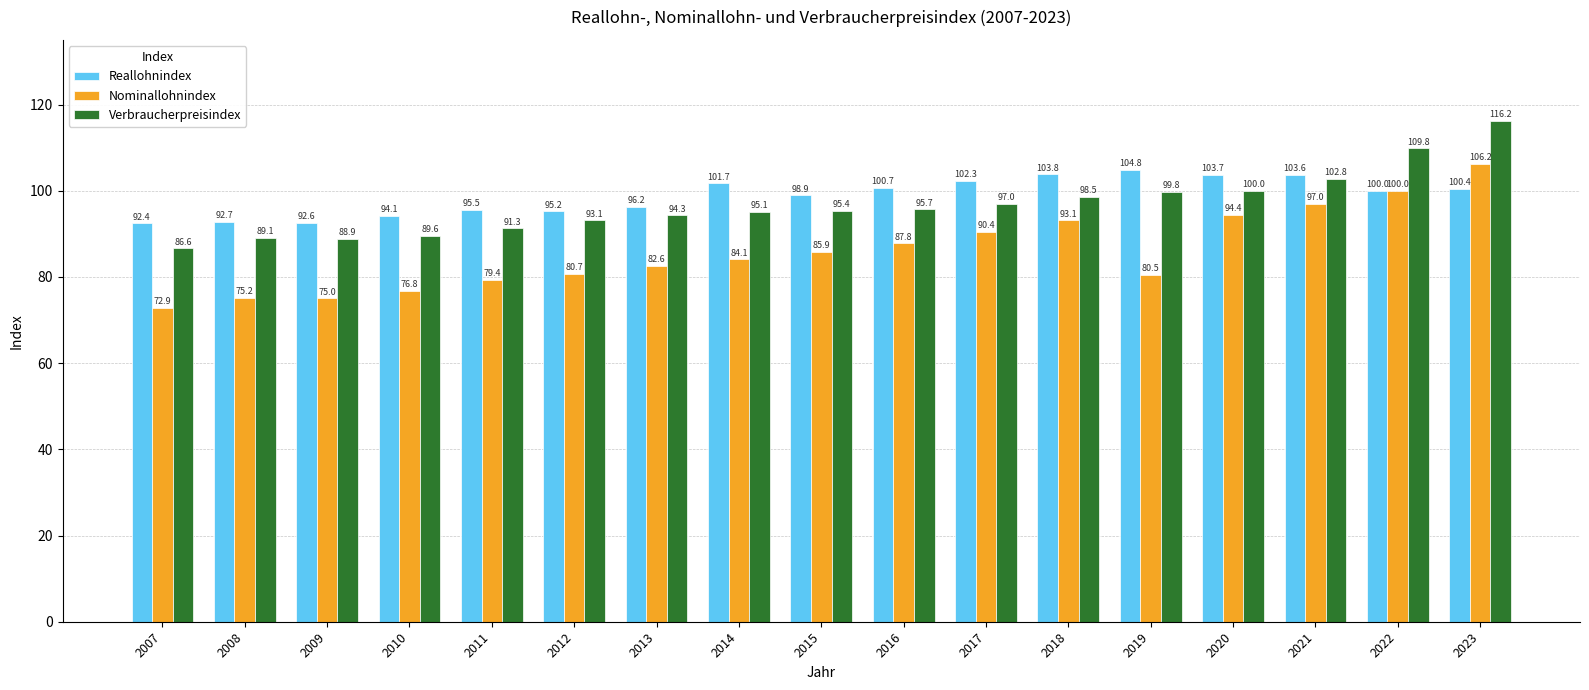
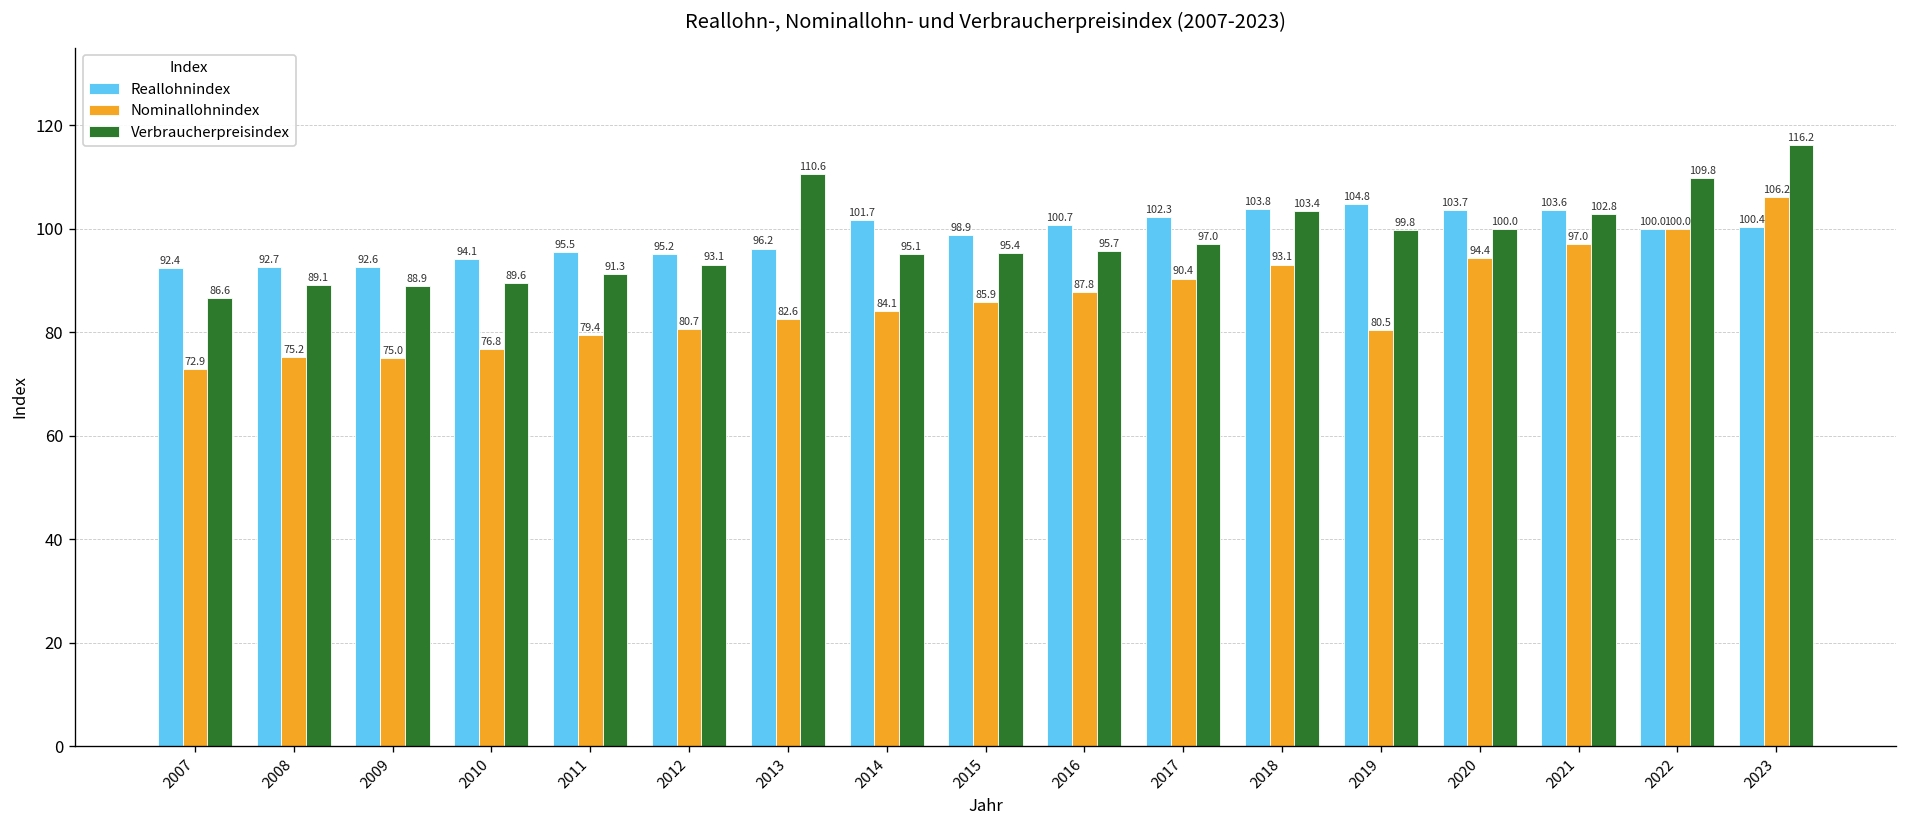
Verbraucherpreisindex, 2013: 94.3 -> 110.6
Verbraucherpreisindex, 2018: 98.5 -> 103.4
